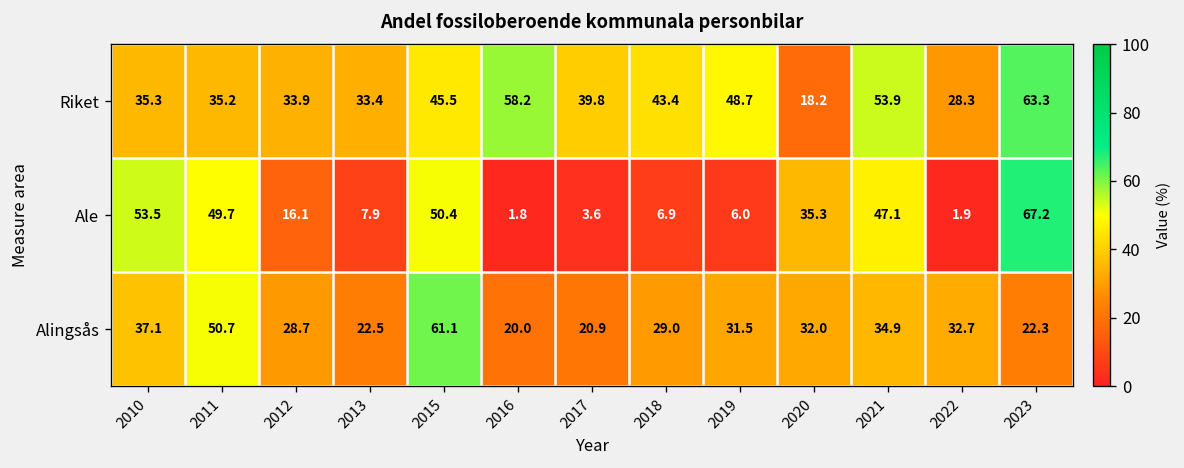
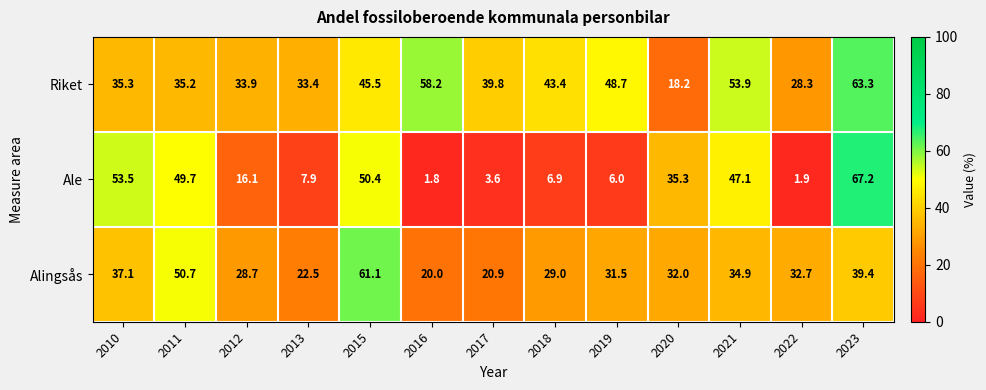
Alingsås, 2023: 22.3 -> 39.4
